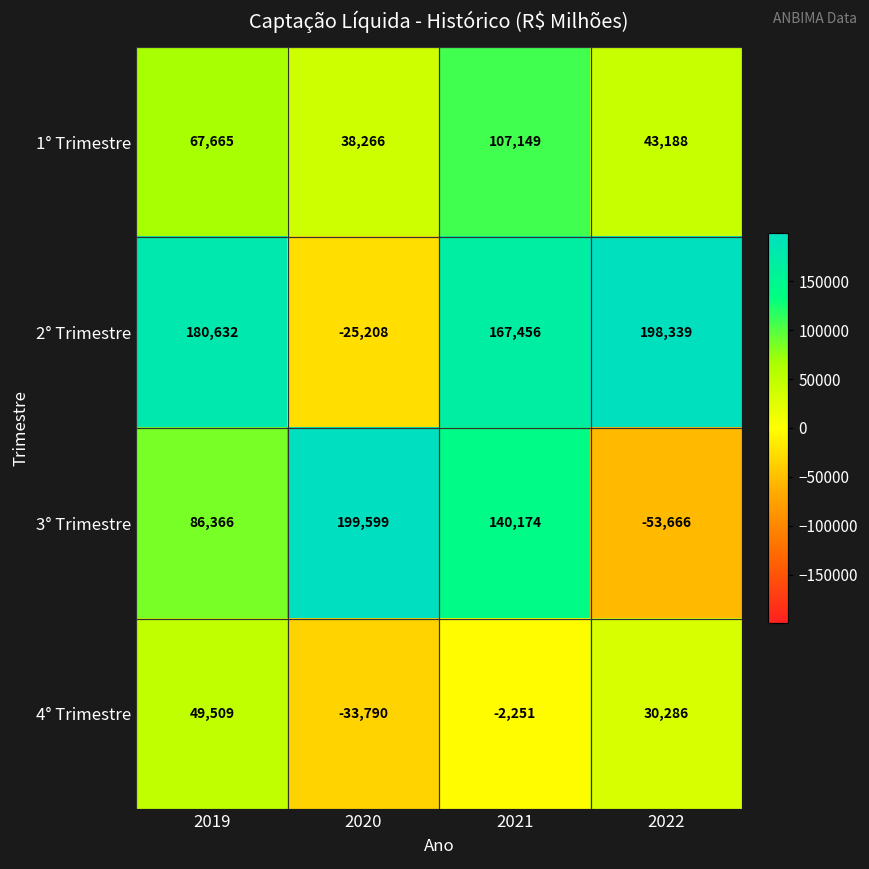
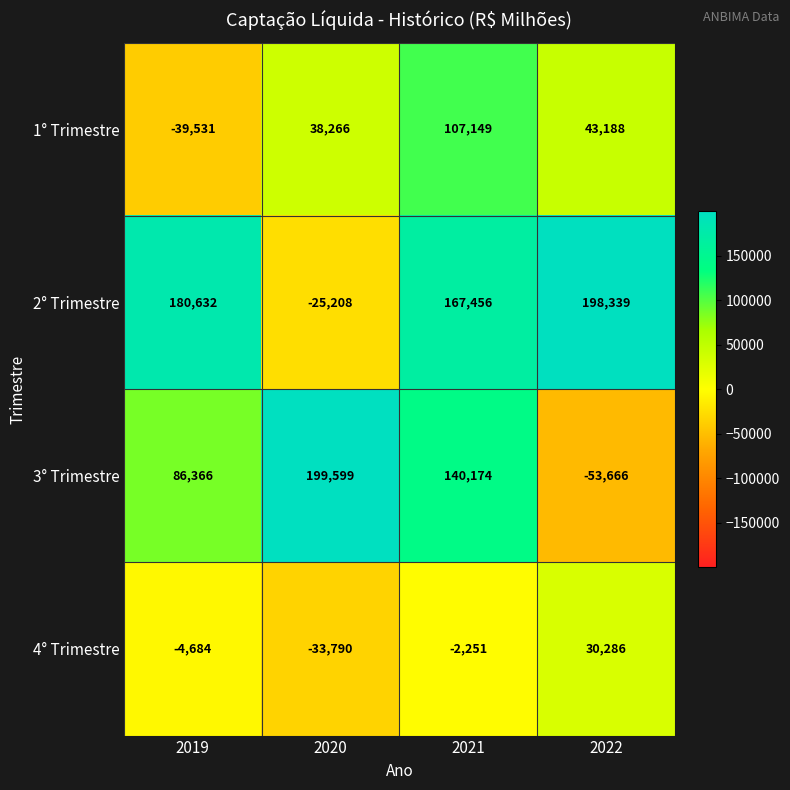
1° Trimestre, 2019: 67,665 -> -39,531
4° Trimestre, 2019: 49,509 -> -4,684
